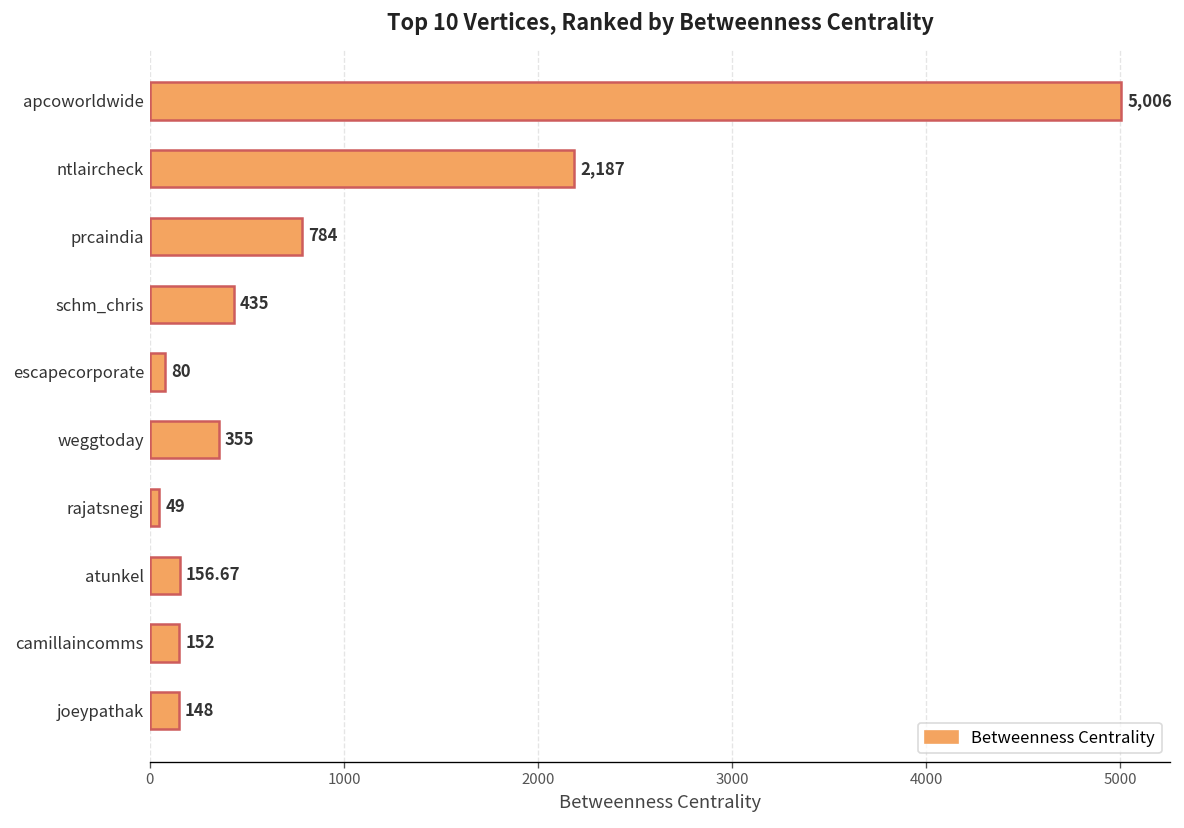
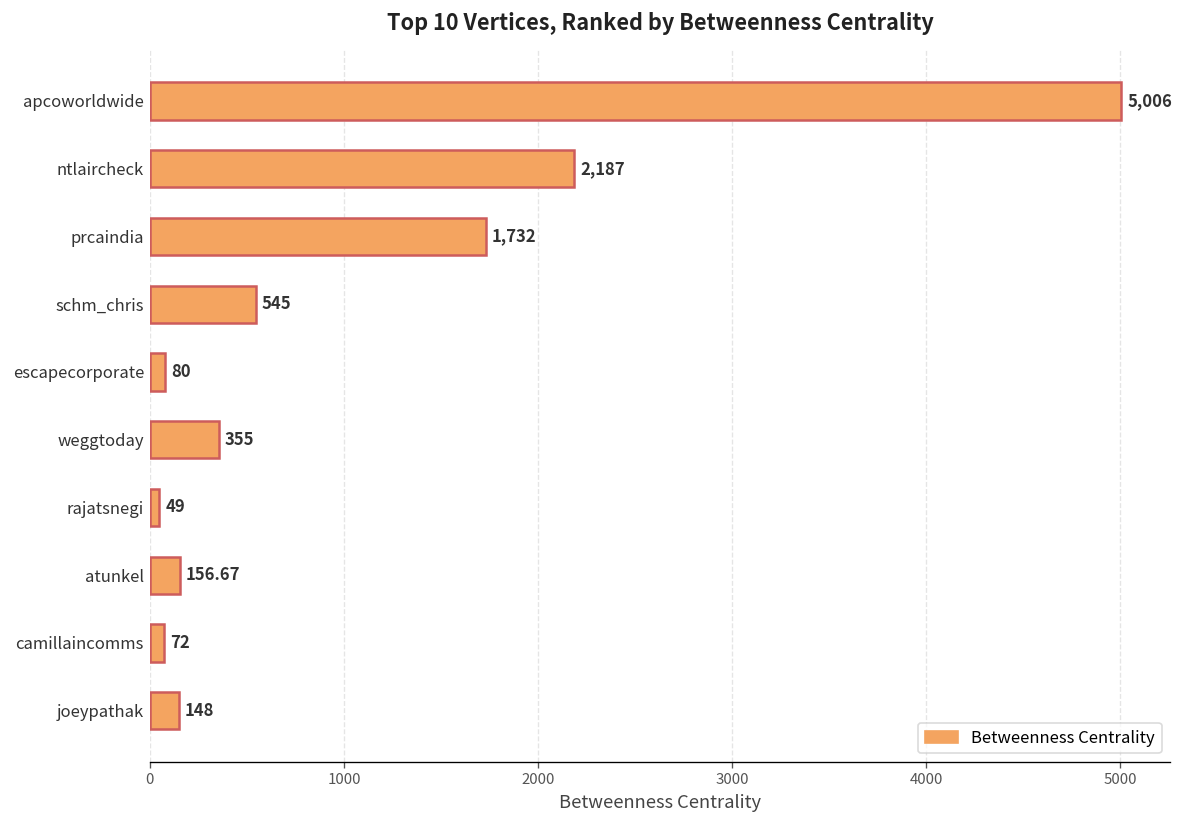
prcaindia: 784 -> 1,732
schm_chris: 435 -> 545
camillaincomms: 152 -> 72
